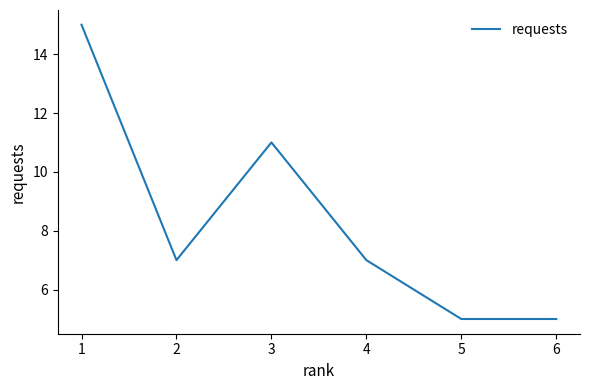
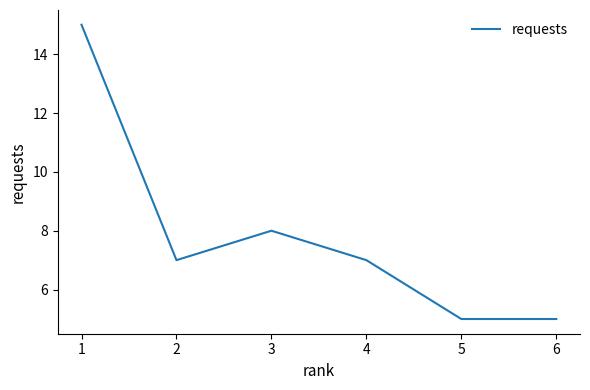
3: 11 -> 8
